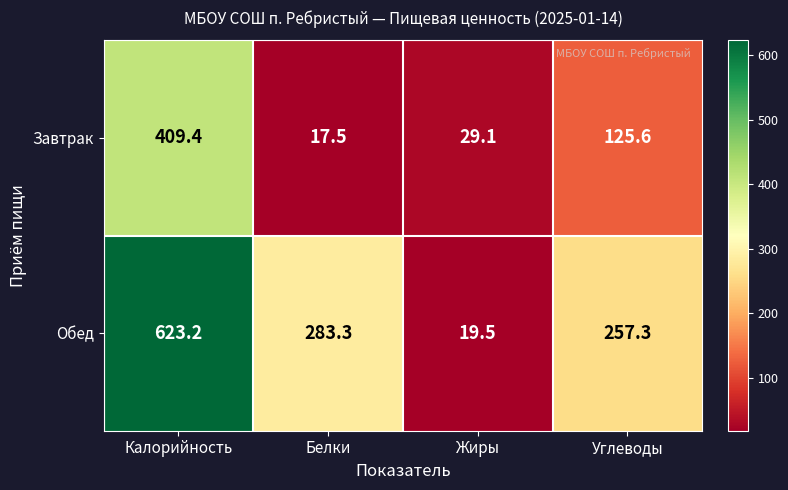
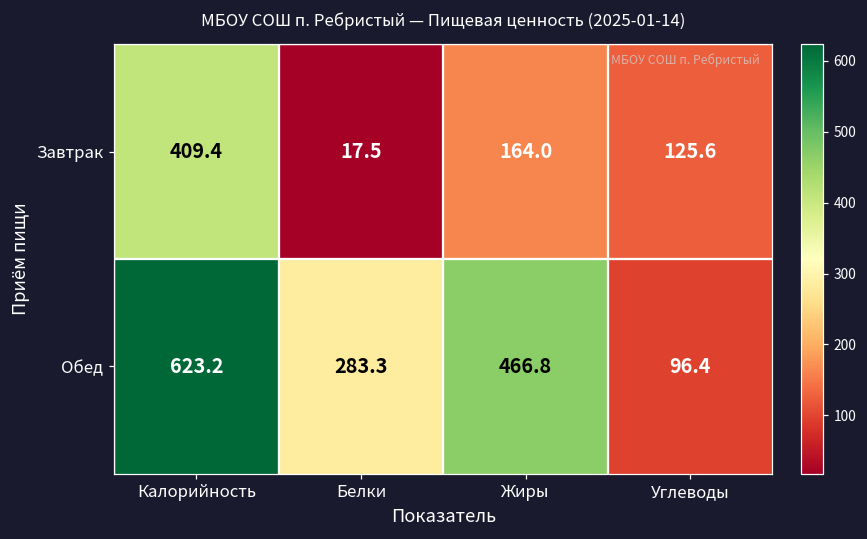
Завтрак, Жиры: 29.1 -> 164.0
Обед, Жиры: 19.5 -> 466.8
Обед, Углеводы: 257.3 -> 96.4
